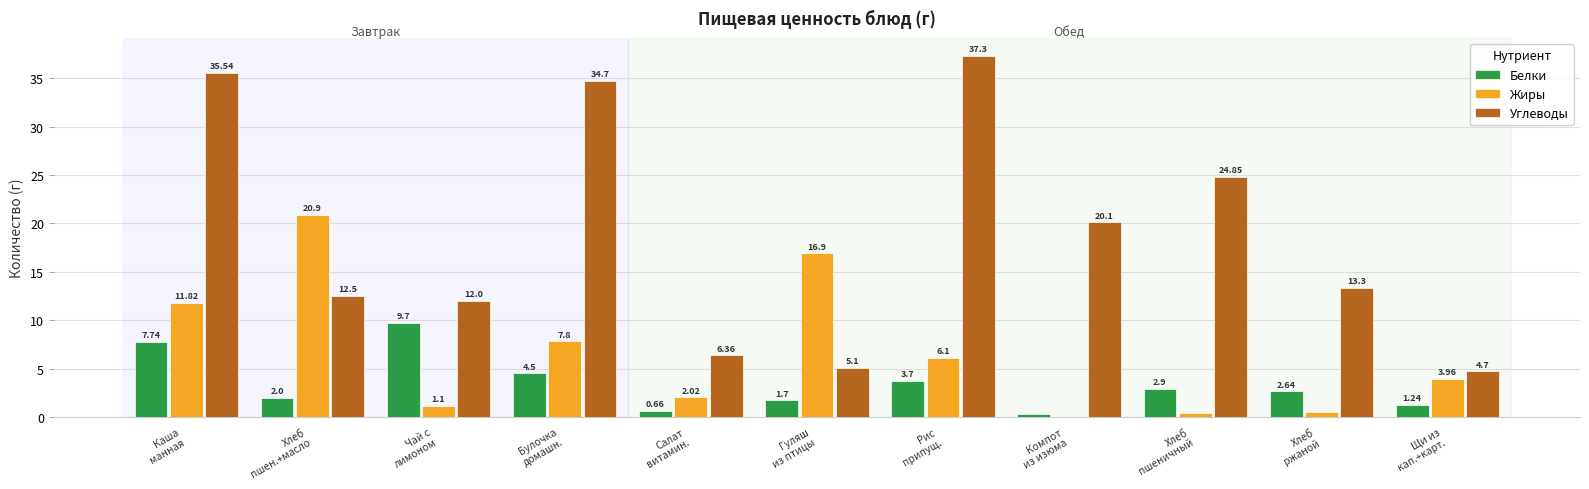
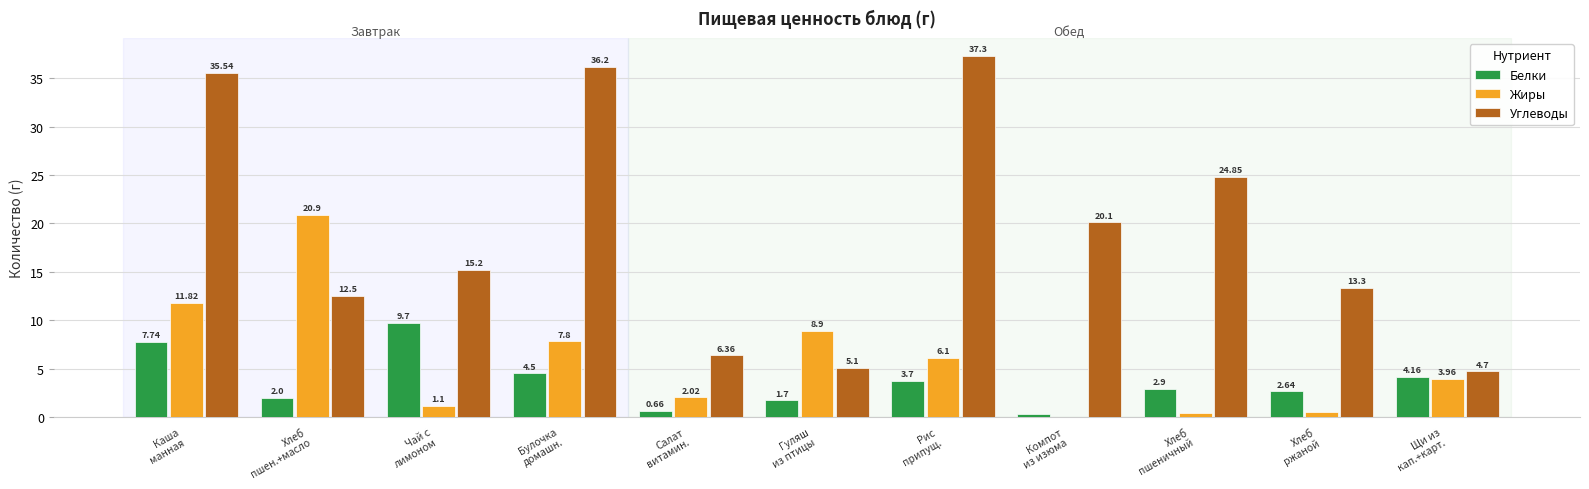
Углеводы, Чай с лимоном: 12.0 -> 15.2
Углеводы, Булочка домашн.: 34.7 -> 36.2
Жиры, Гуляш из птицы: 16.9 -> 8.9
Белки, Щи из кап.+карт.: 1.24 -> 4.16
